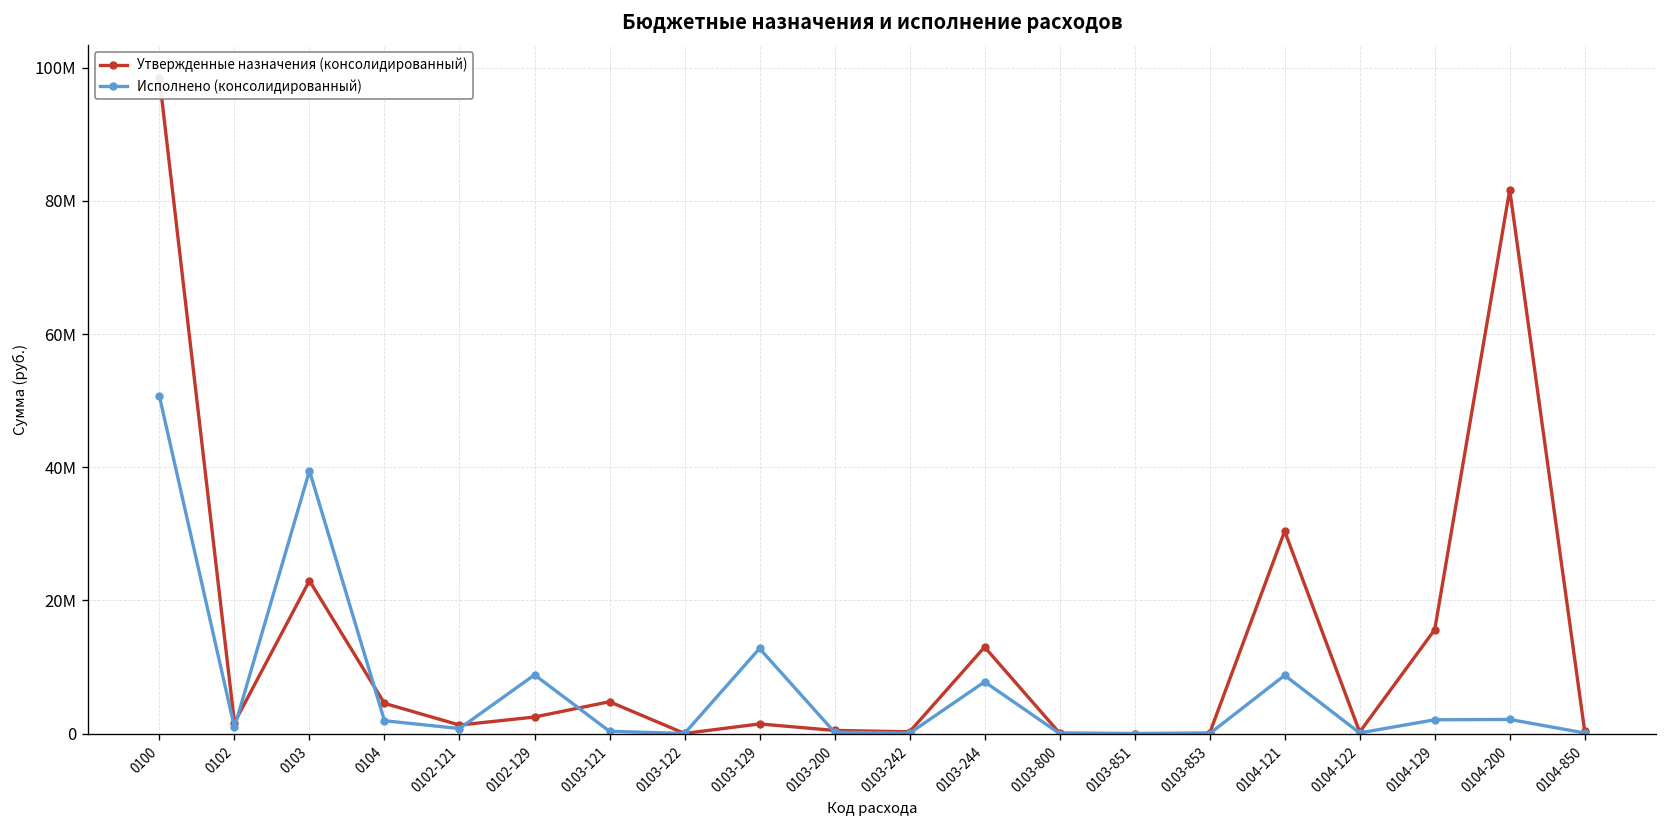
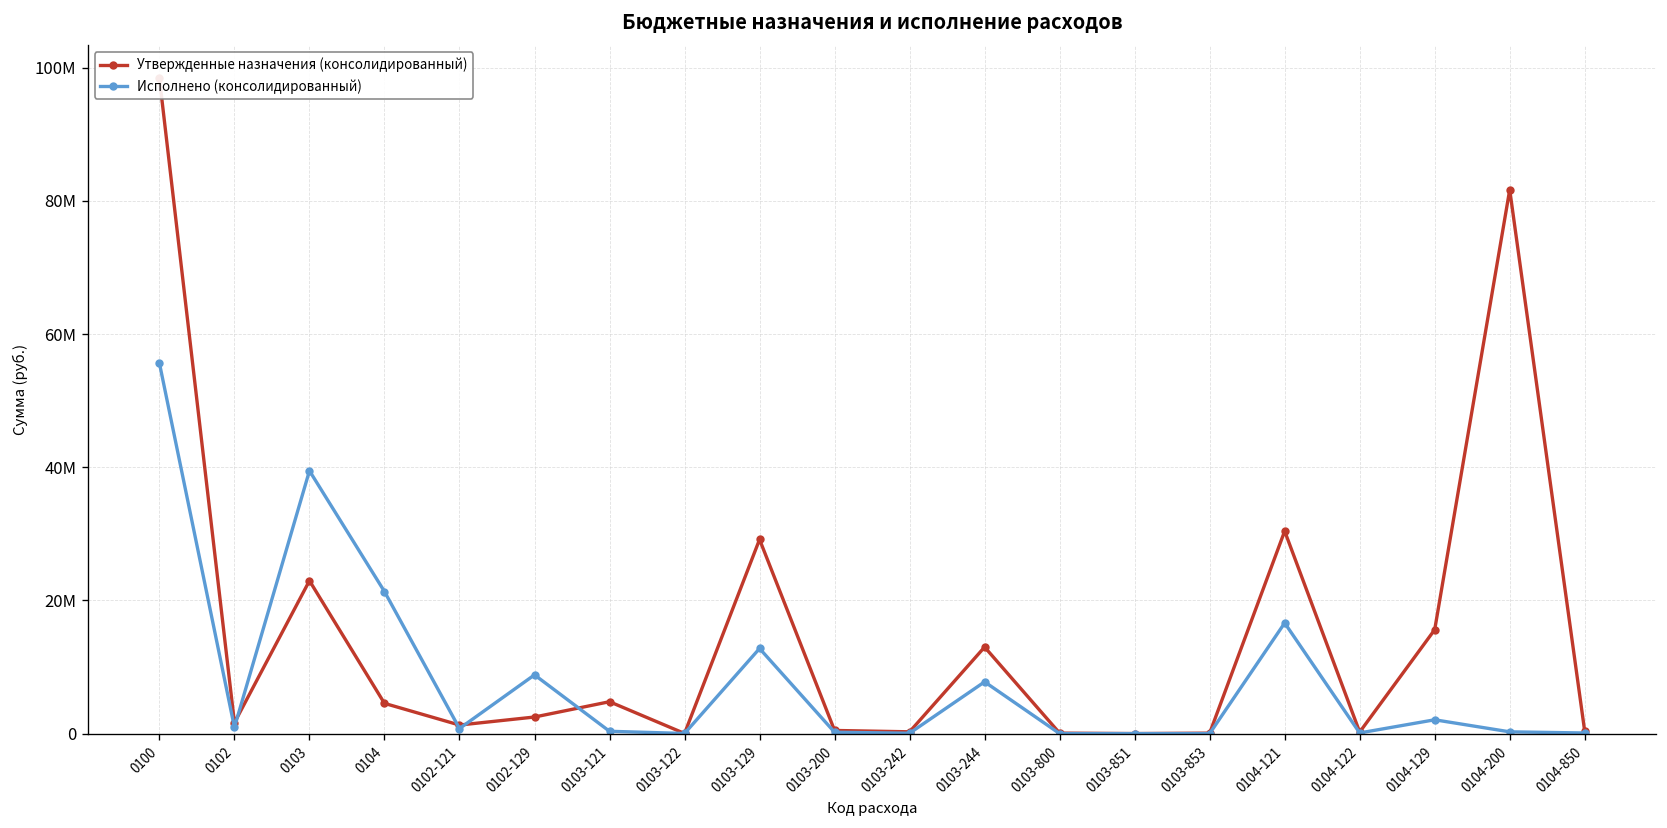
Исполнено (консолидированный), 0100: 51000000 -> 56000000
Исполнено (консолидированный), 0104: 2000000 -> 21000000
Утвержденные назначения (консолидированный), 0103-129: 1000000 -> 29000000
Исполнено (консолидированный), 0104-121: 9000000 -> 17000000
Исполнено (консолидированный), 0104-200: 2000000 -> 0
